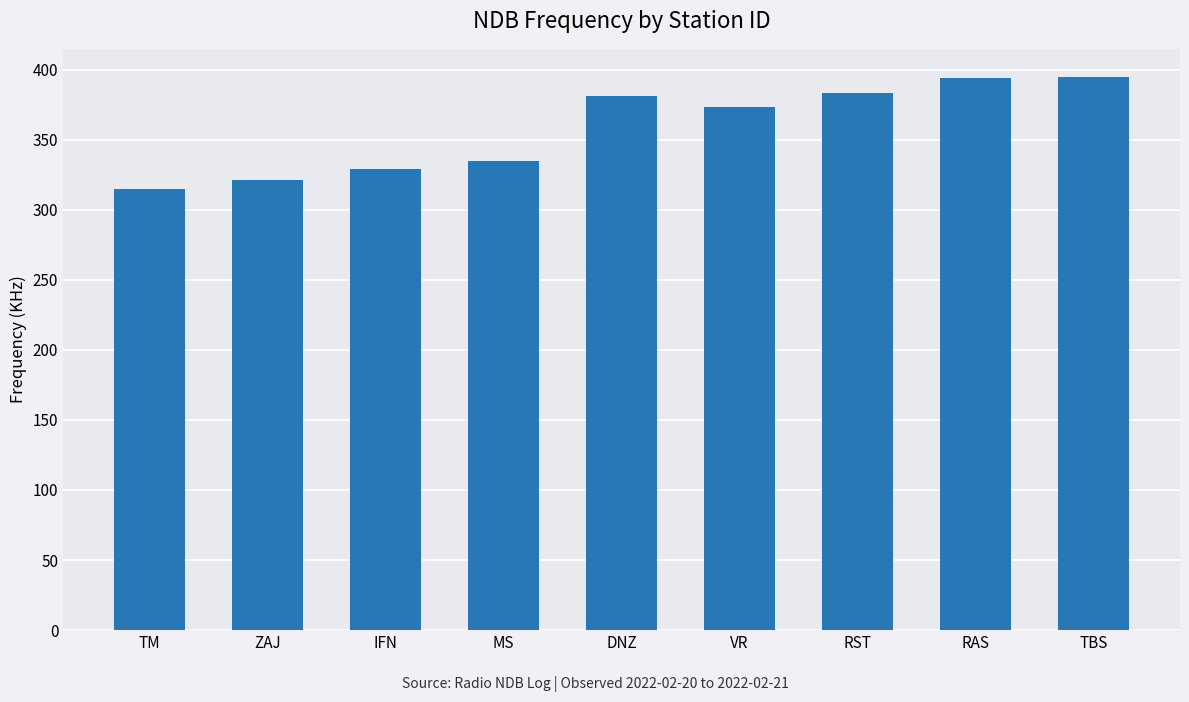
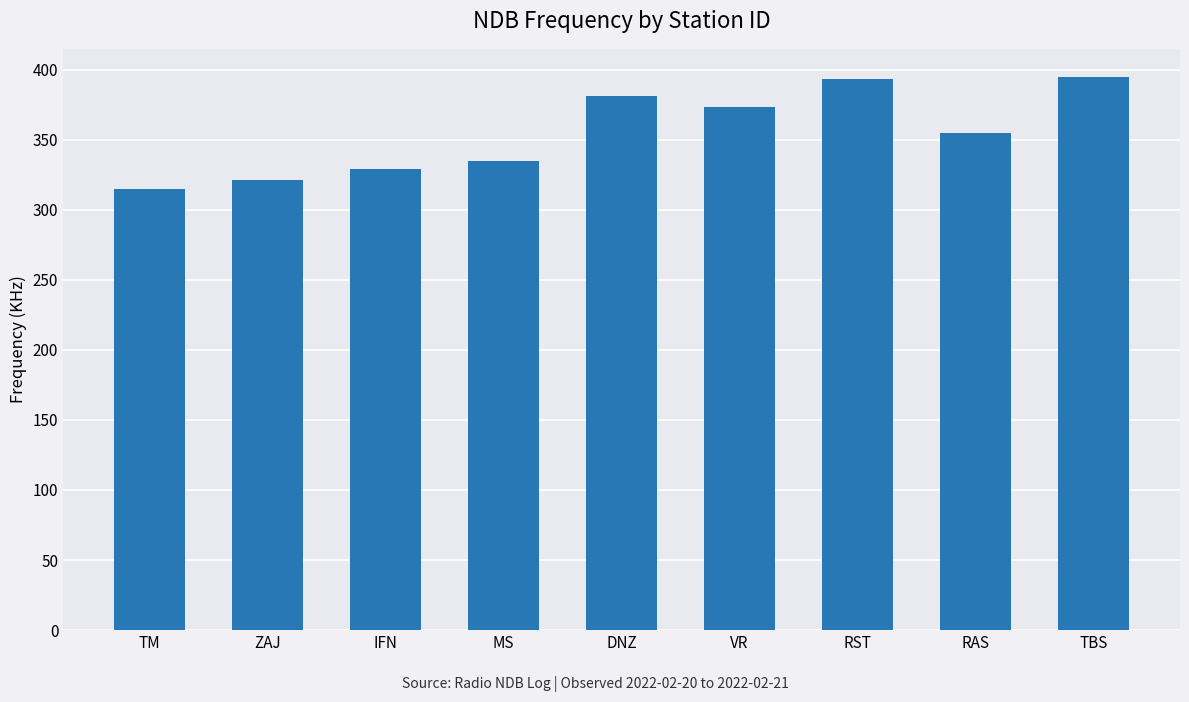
RST: 383 -> 393
RAS: 394 -> 355
